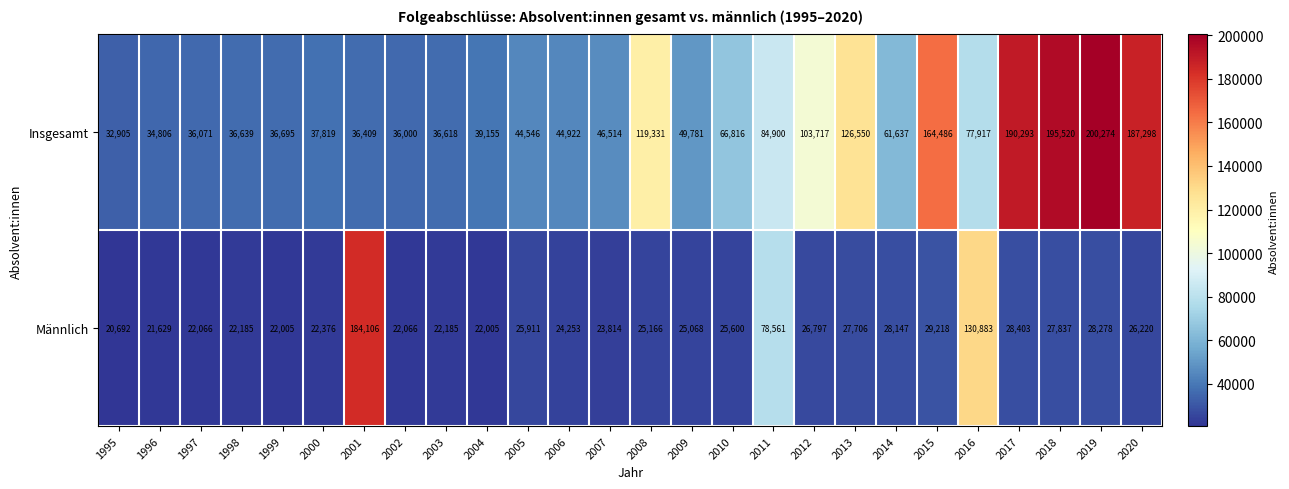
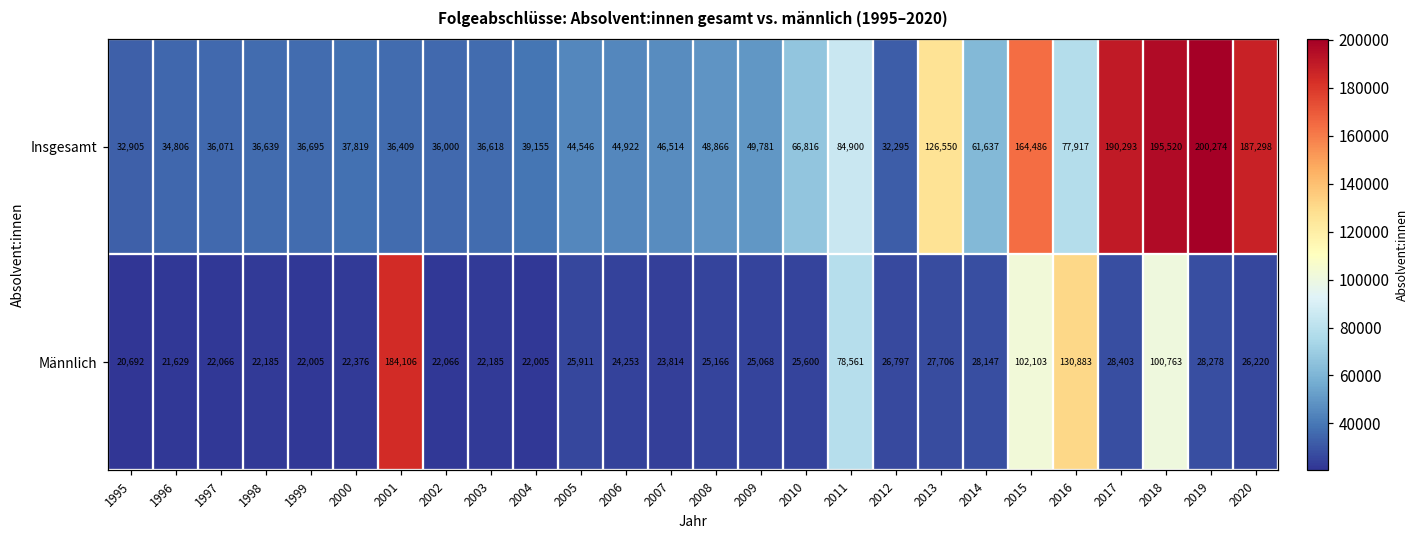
Insgesamt, 2008: 119,331 -> 48,866
Insgesamt, 2012: 103,717 -> 32,295
Männlich, 2015: 29,218 -> 102,103
Männlich, 2018: 27,837 -> 100,763
